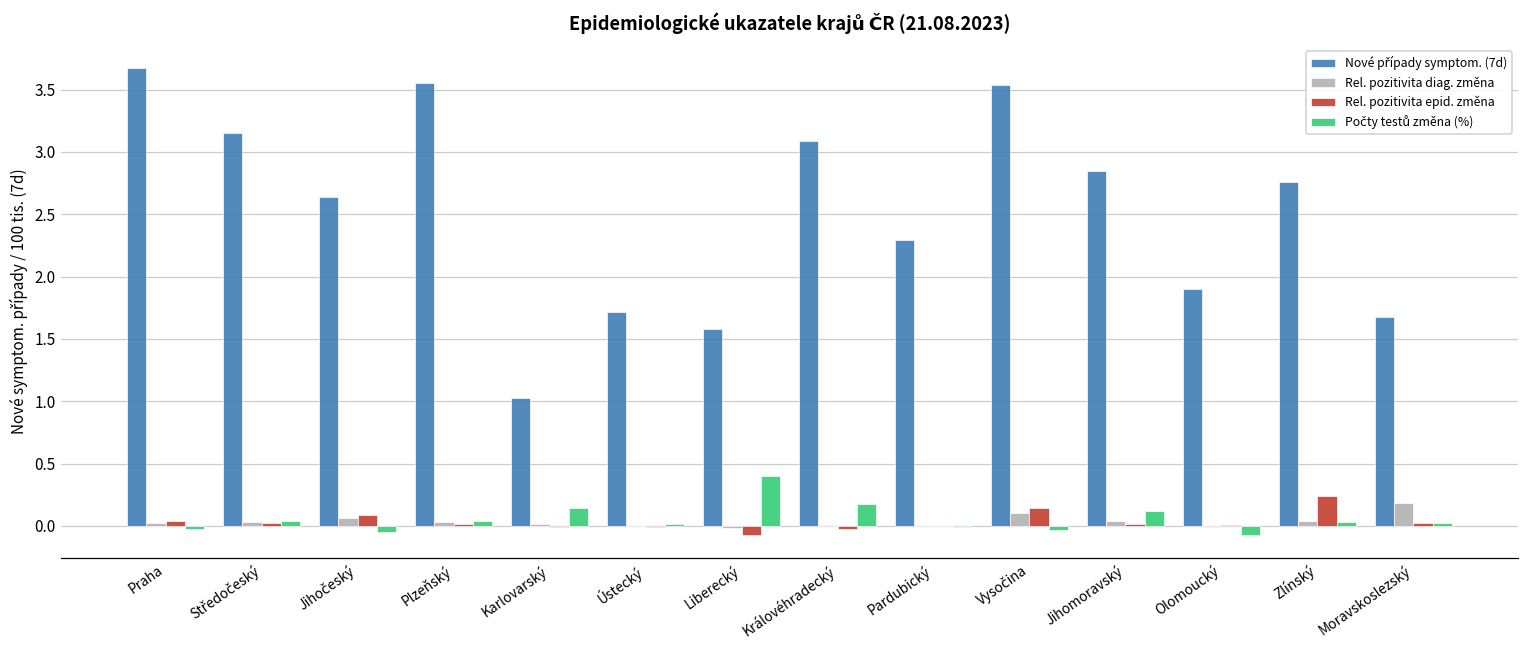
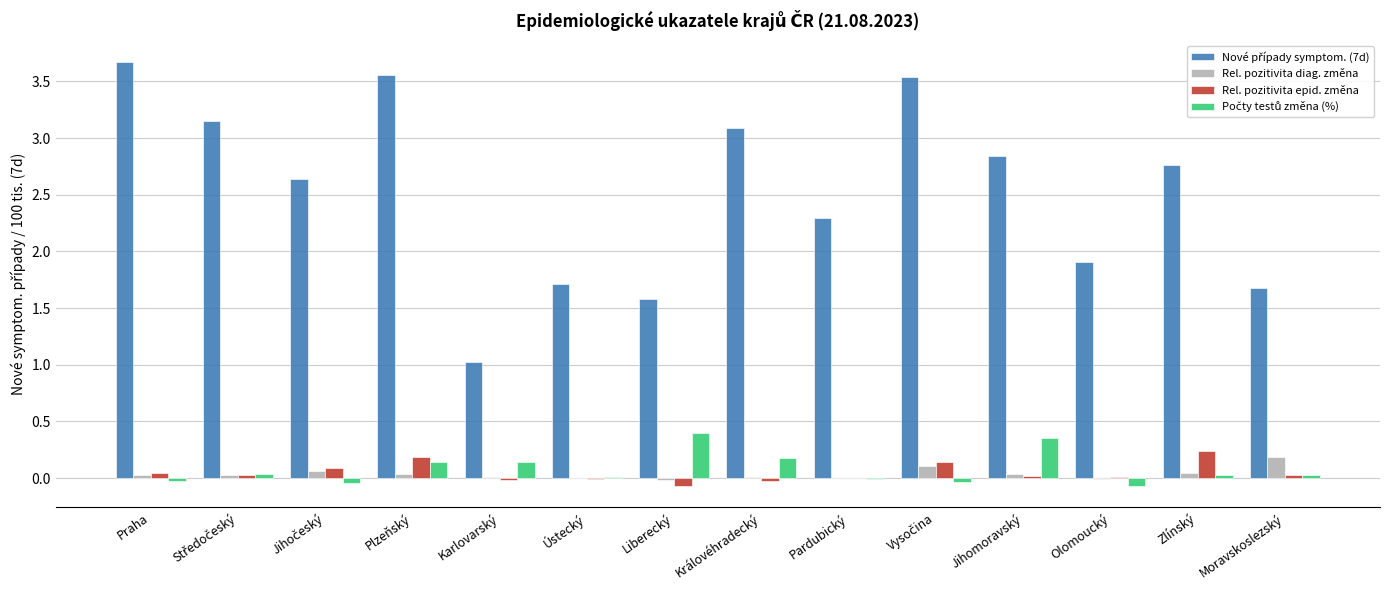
Rel. pozitivita epid. změna, Plzeňský: 0.02 -> 0.19
Počty testů změna (%), Plzeňský: 0.04 -> 0.15
Počty testů změna (%), Jihomoravský: 0.12 -> 0.36
